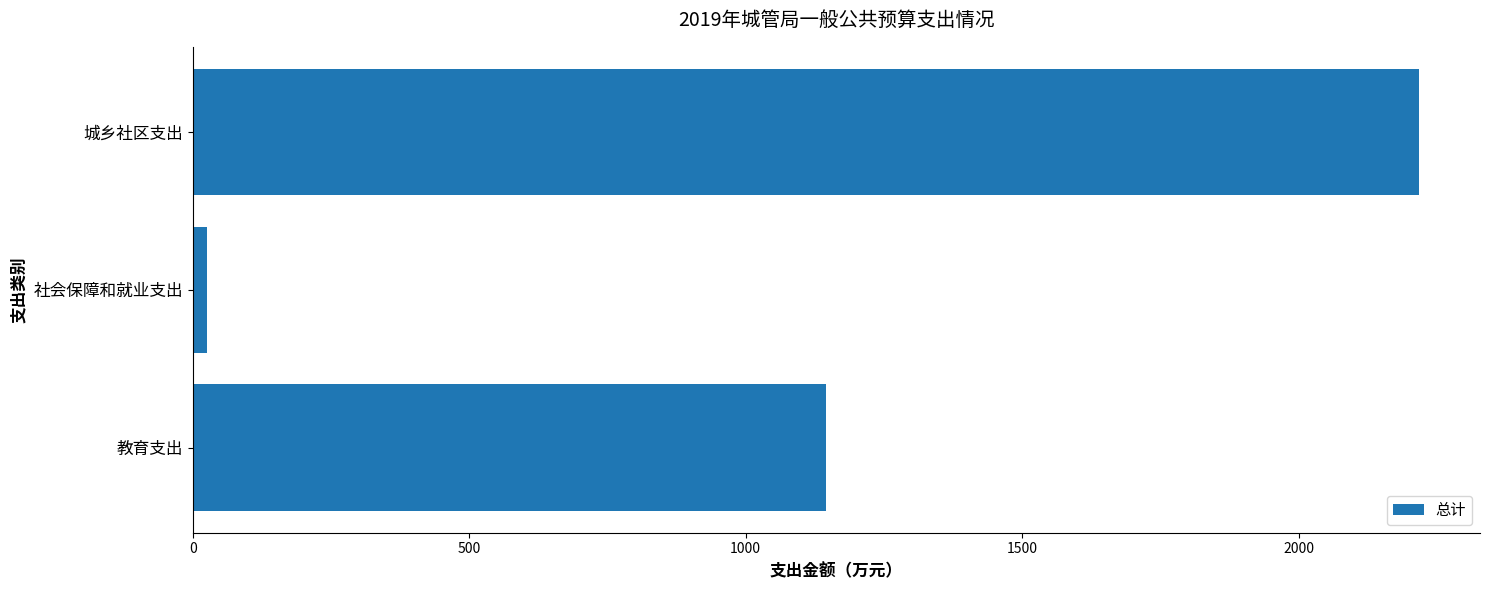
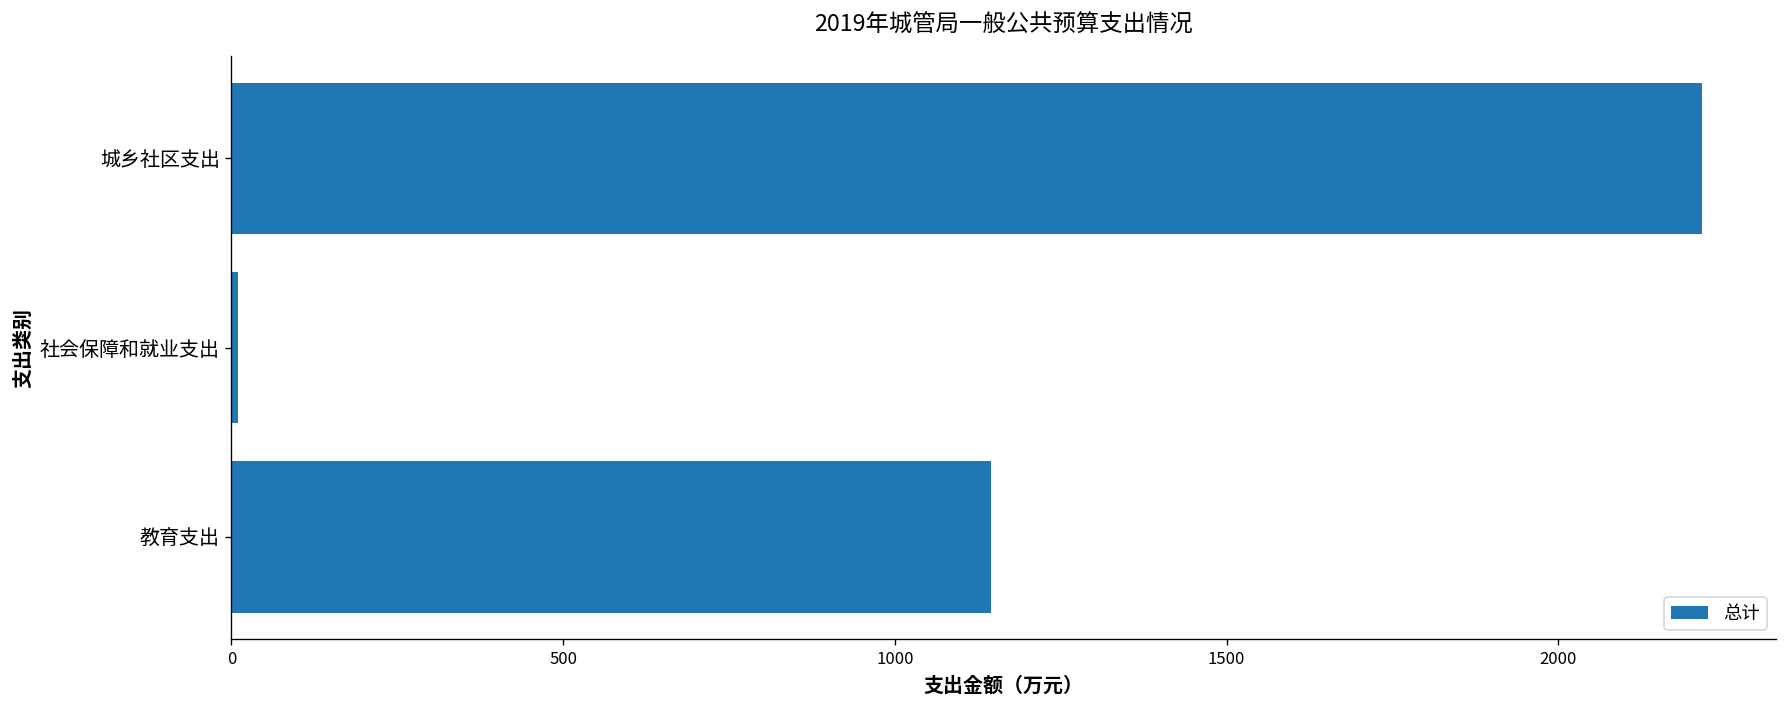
社会保障和就业支出: 20 -> 10
